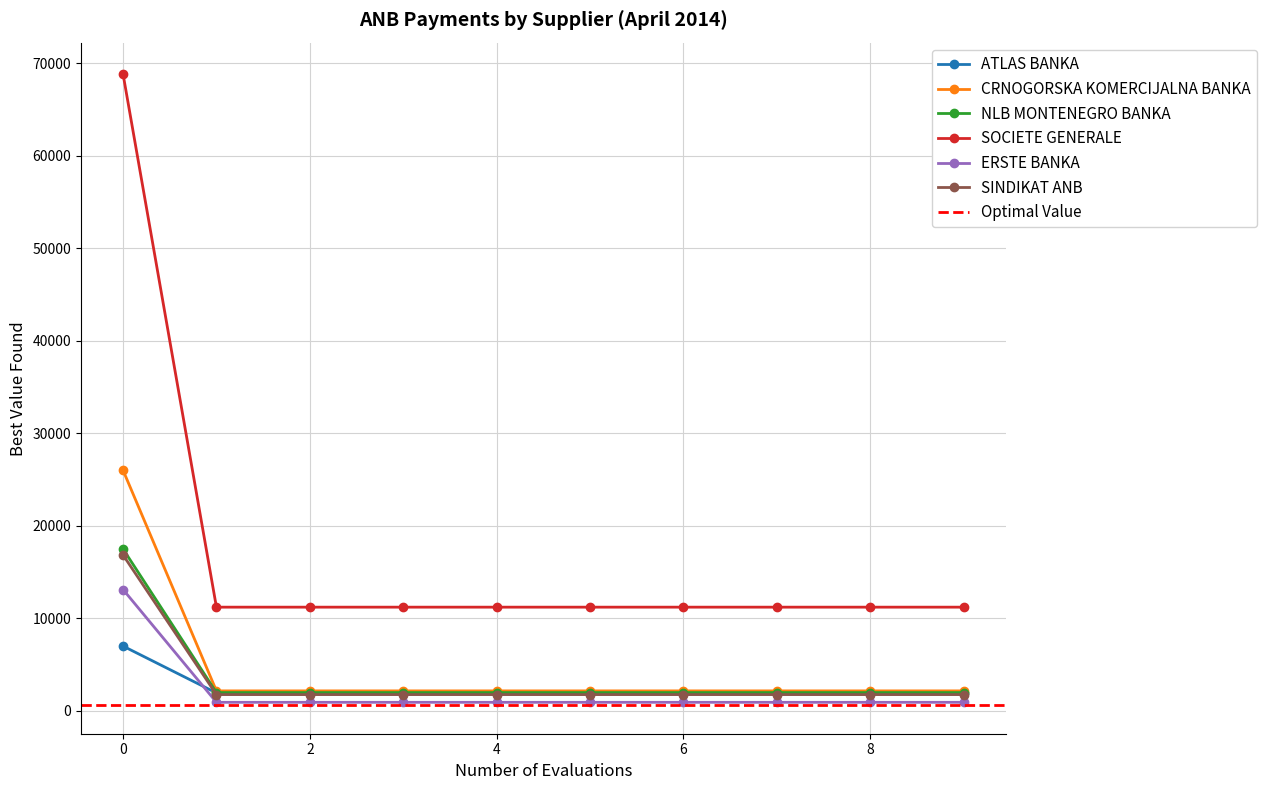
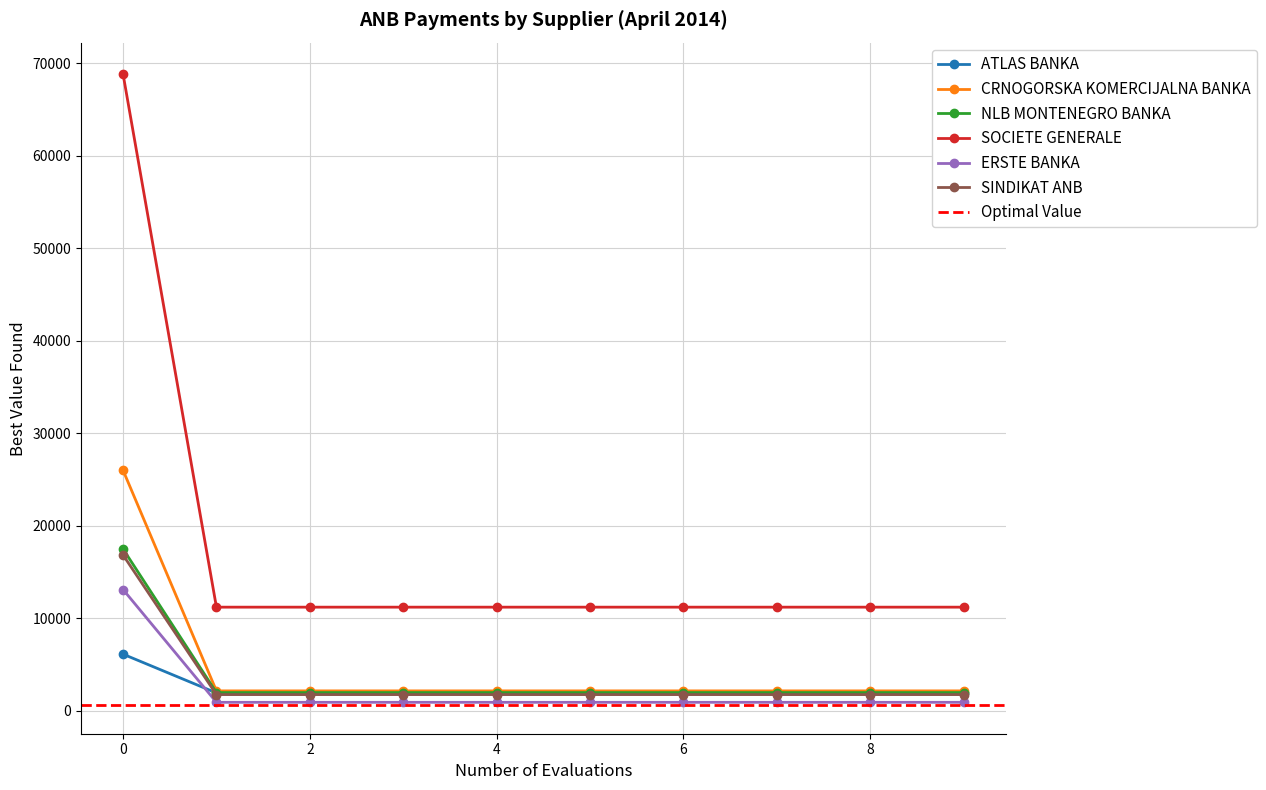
ATLAS BANKA, 0: 7000 -> 6000
